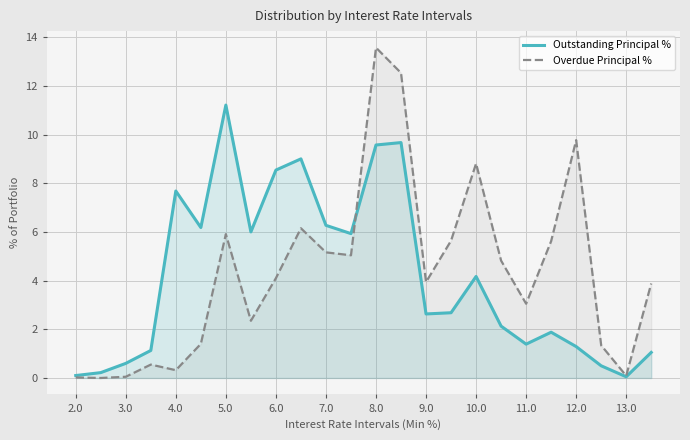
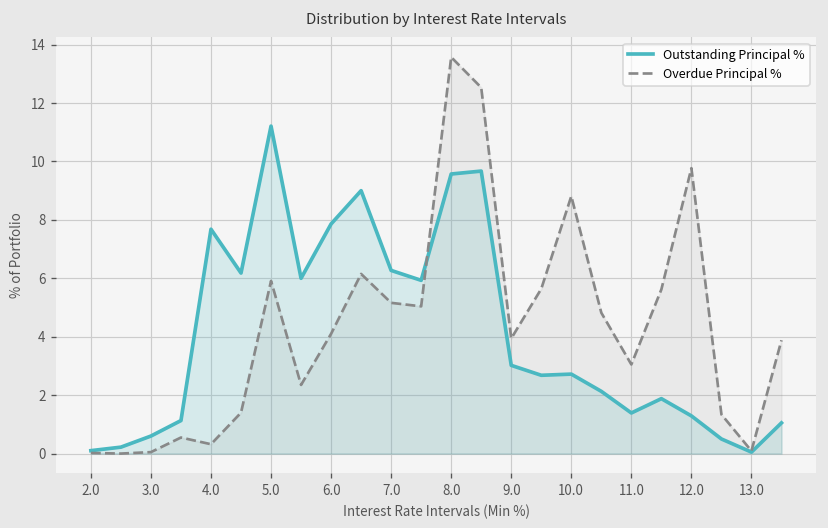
Outstanding Principal %, 6.0: 8.5 -> 7.9
Outstanding Principal %, 9.0: 2.6 -> 3.0
Outstanding Principal %, 10.0: 4.2 -> 2.7
